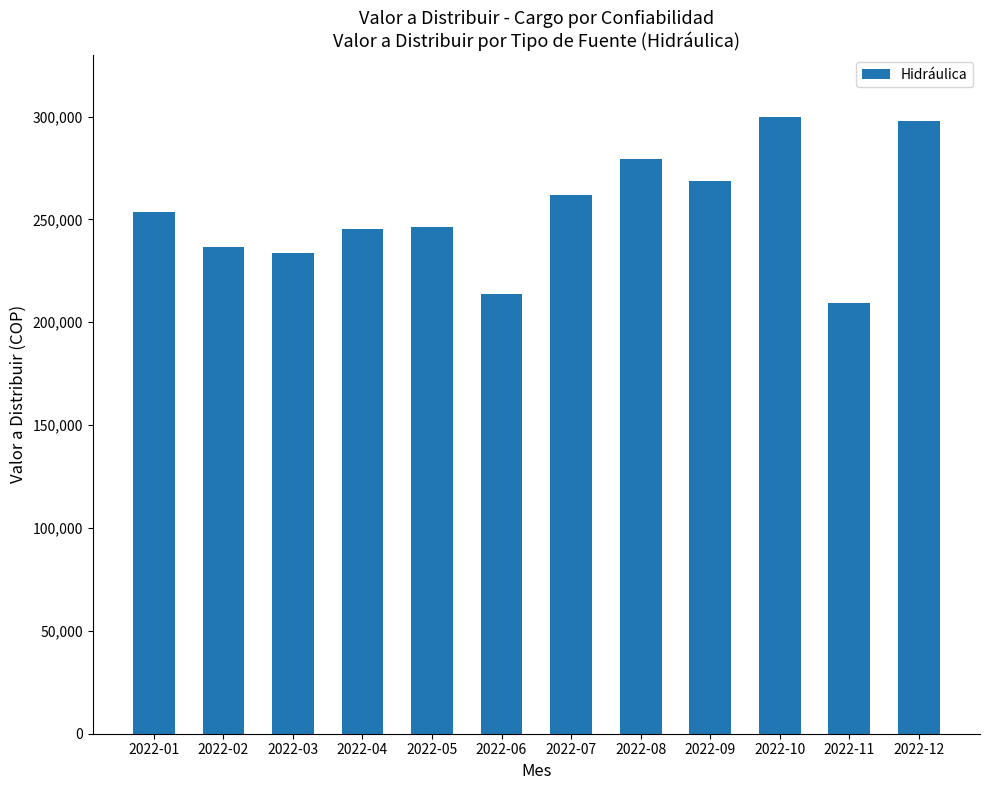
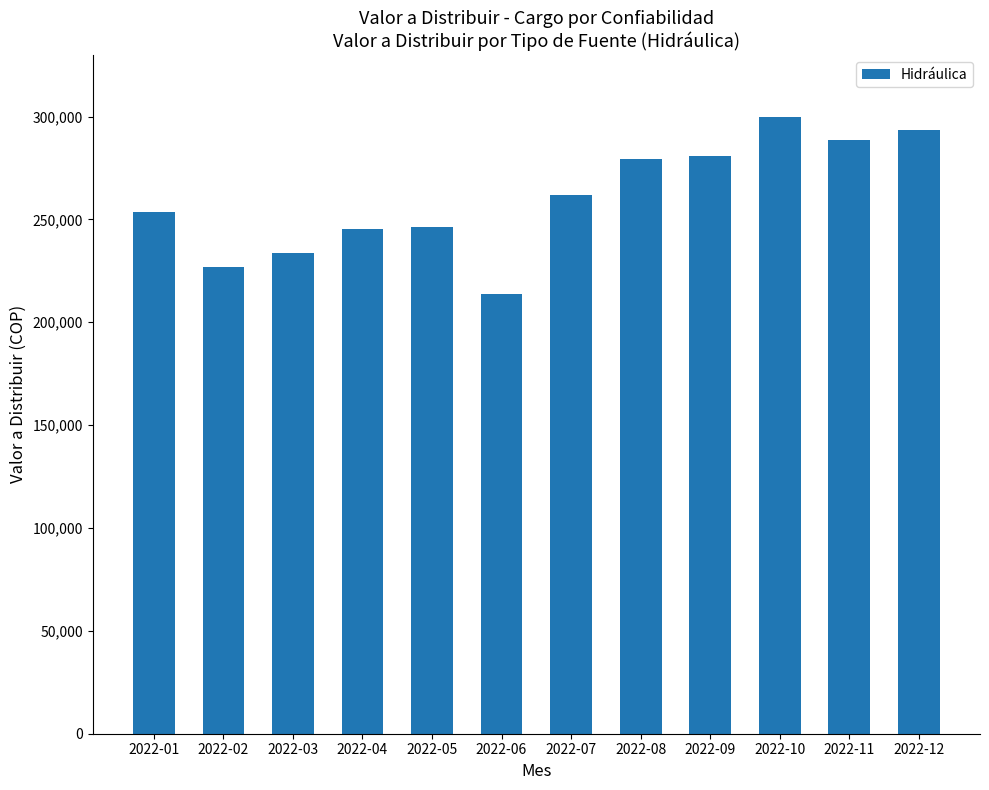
2022-02: 237,000 -> 227,000
2022-09: 269,000 -> 281,000
2022-11: 210,000 -> 289,000
2022-12: 298,000 -> 293,000
